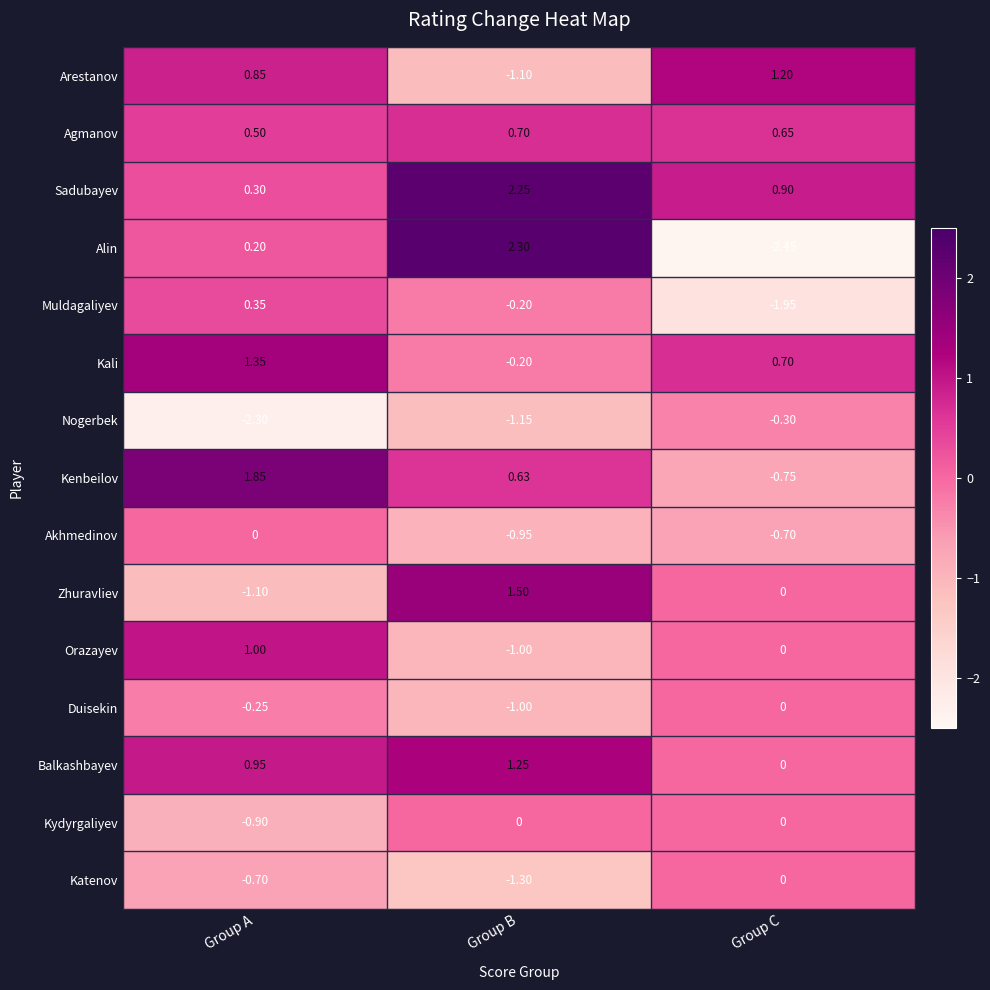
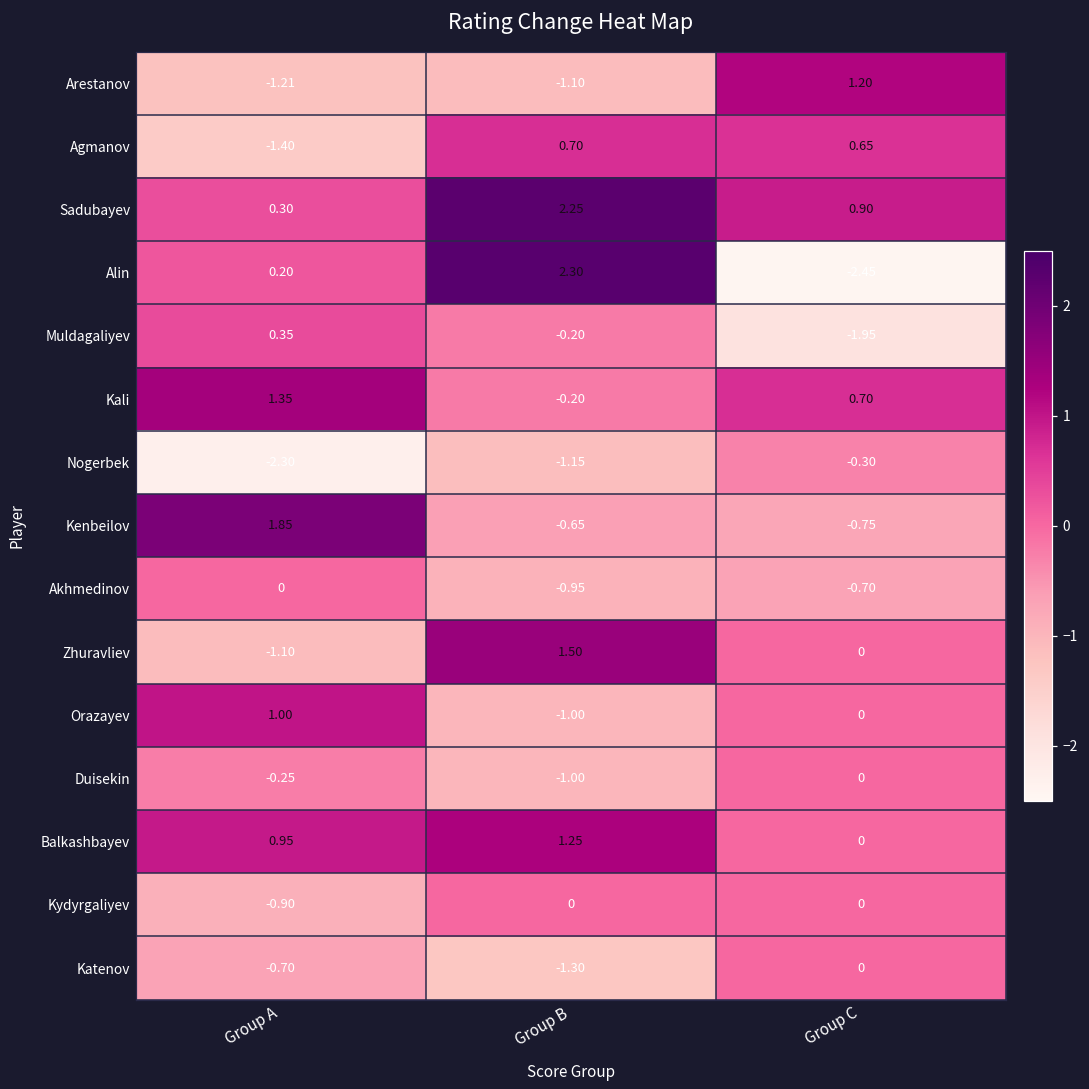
Arestanov, Group A: 0.85 -> -1.21
Agmanov, Group A: 0.50 -> -1.40
Kenbeilov, Group B: 0.63 -> -0.65
